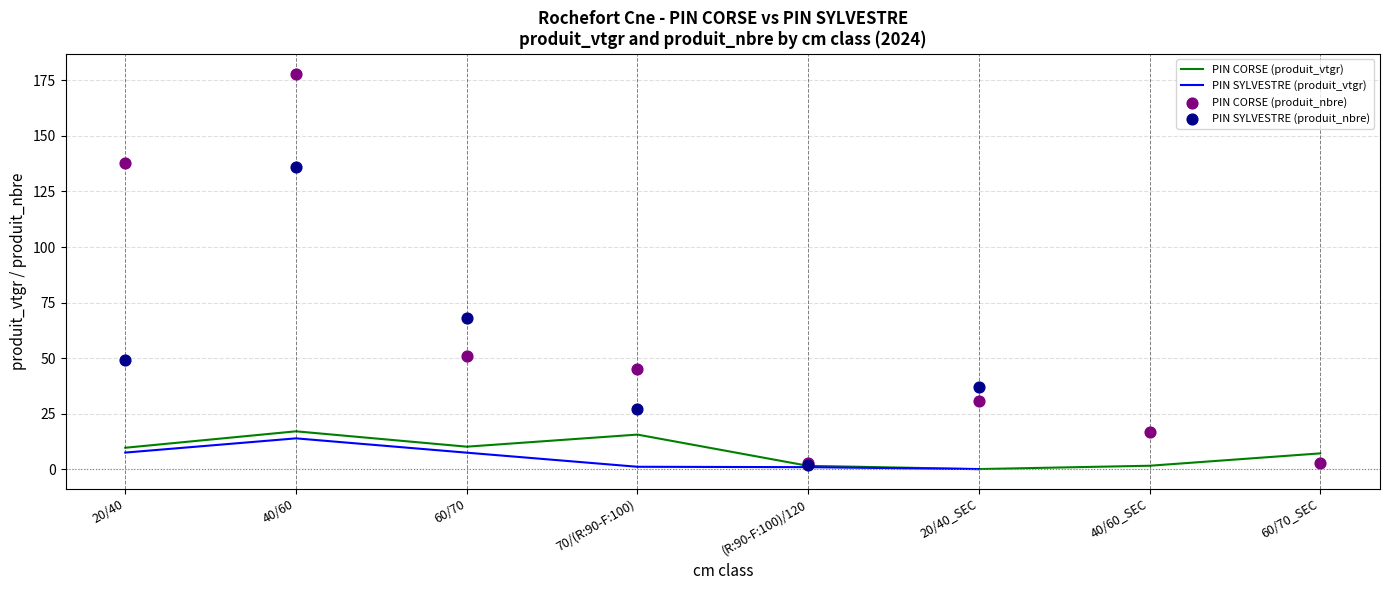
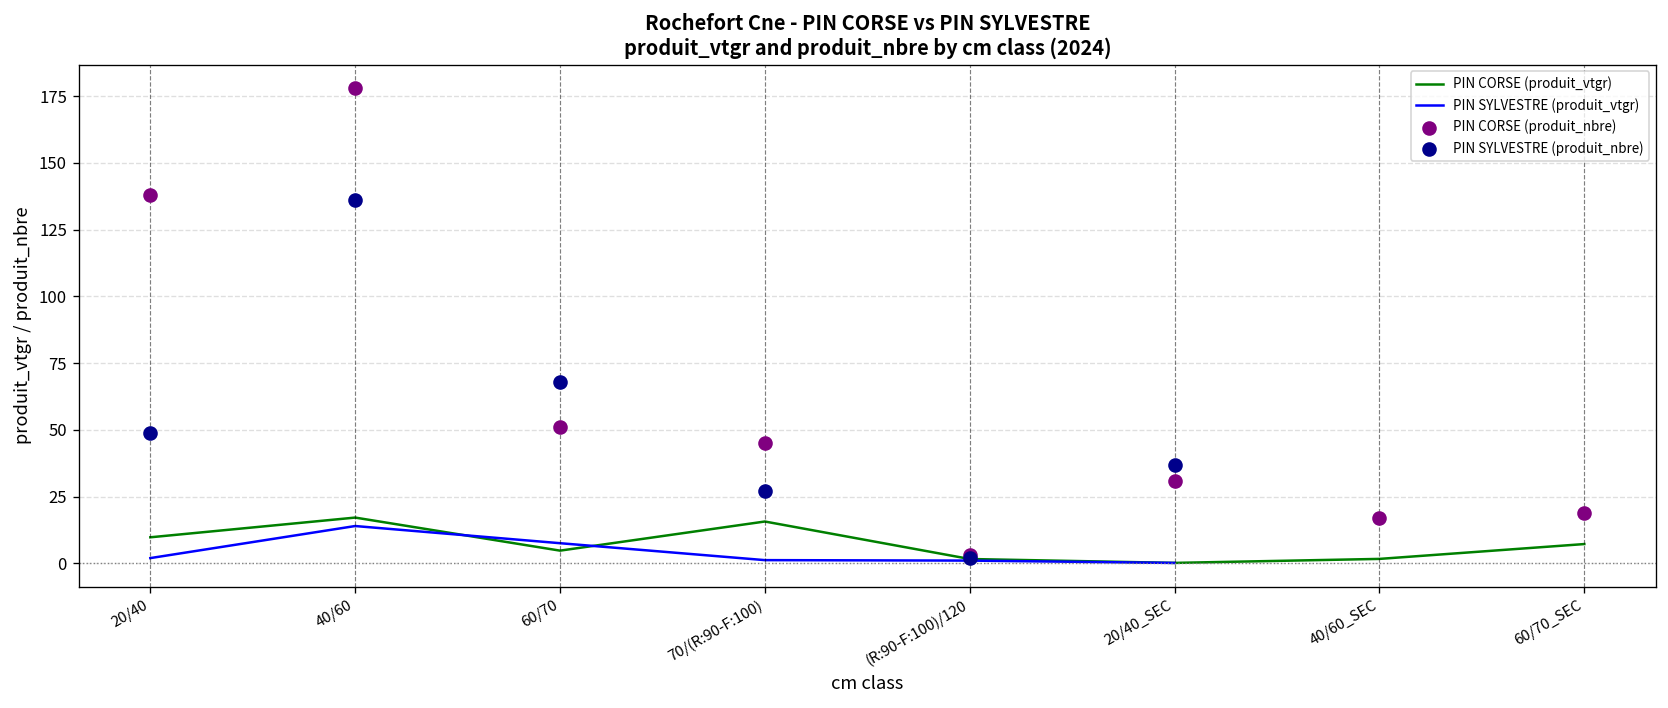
PIN SYLVESTRE (produit_vtgr), 20/40: 8 -> 2
PIN CORSE (produit_vtgr), 60/70: 10 -> 5
PIN CORSE (produit_nbre), 60/70_SEC: 3 -> 19
